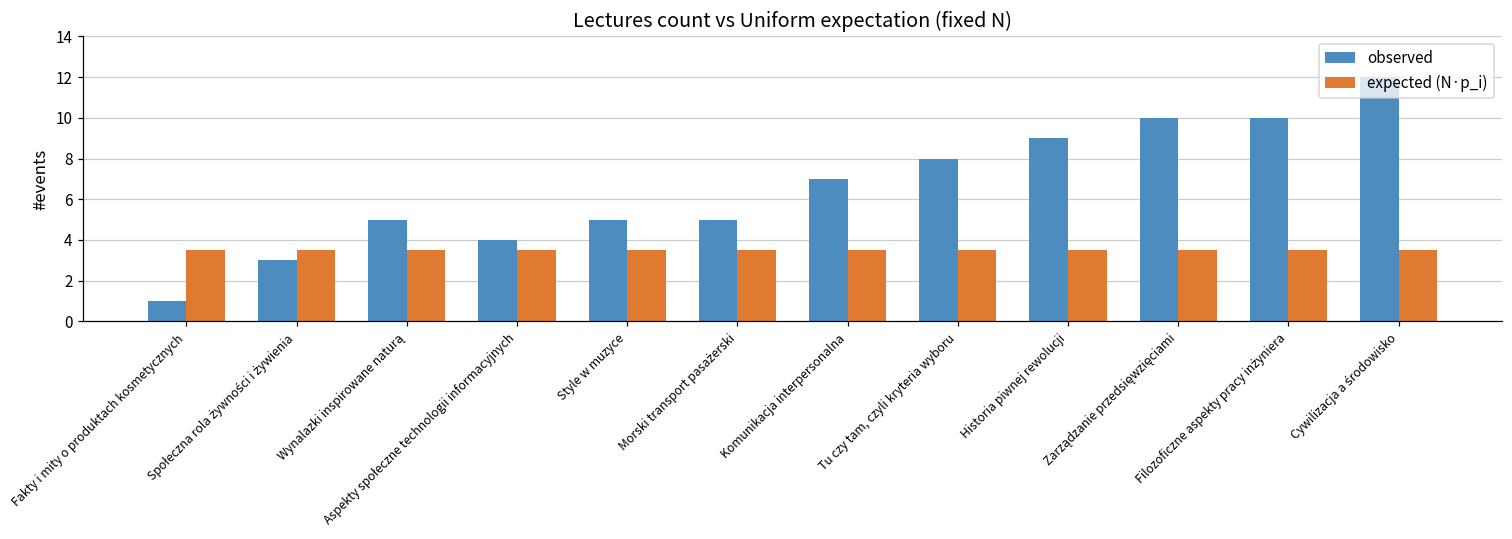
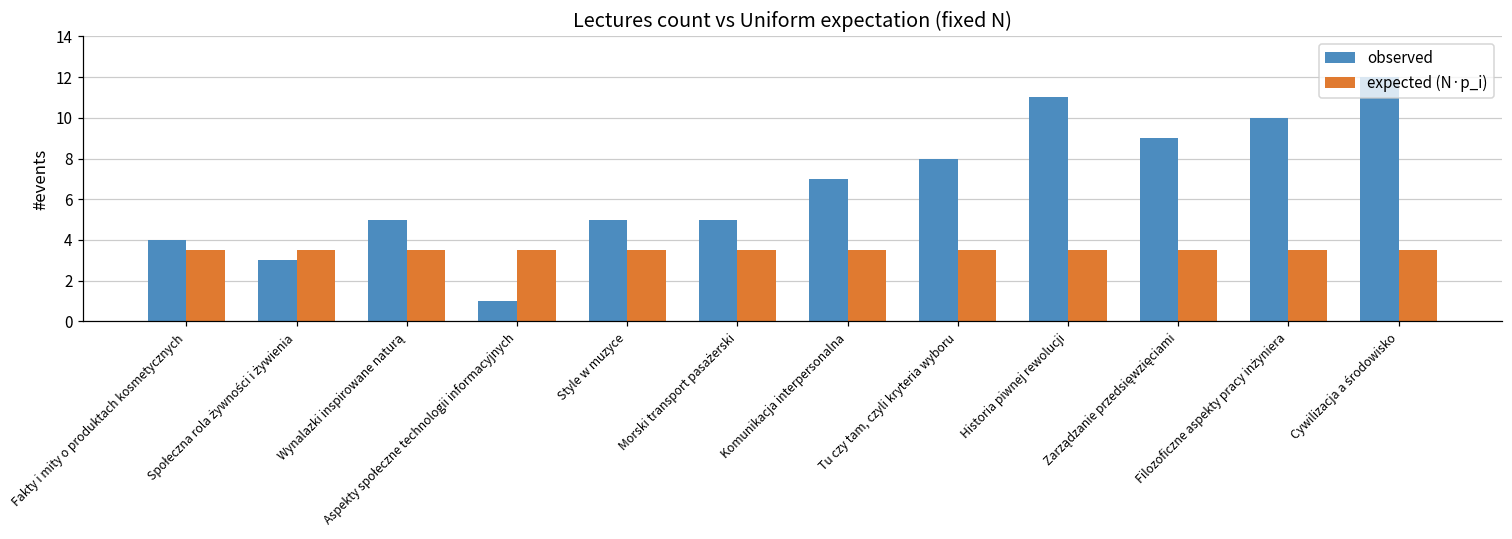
observed, Fakty i mity o produktach kosmetycznych: 1 -> 4
observed, Aspekty społeczne technologii informacyjnych: 4 -> 1
observed, Historia piwnej rewolucji: 9 -> 11
observed, Zarządzanie przedsięwzięciami: 10 -> 9
